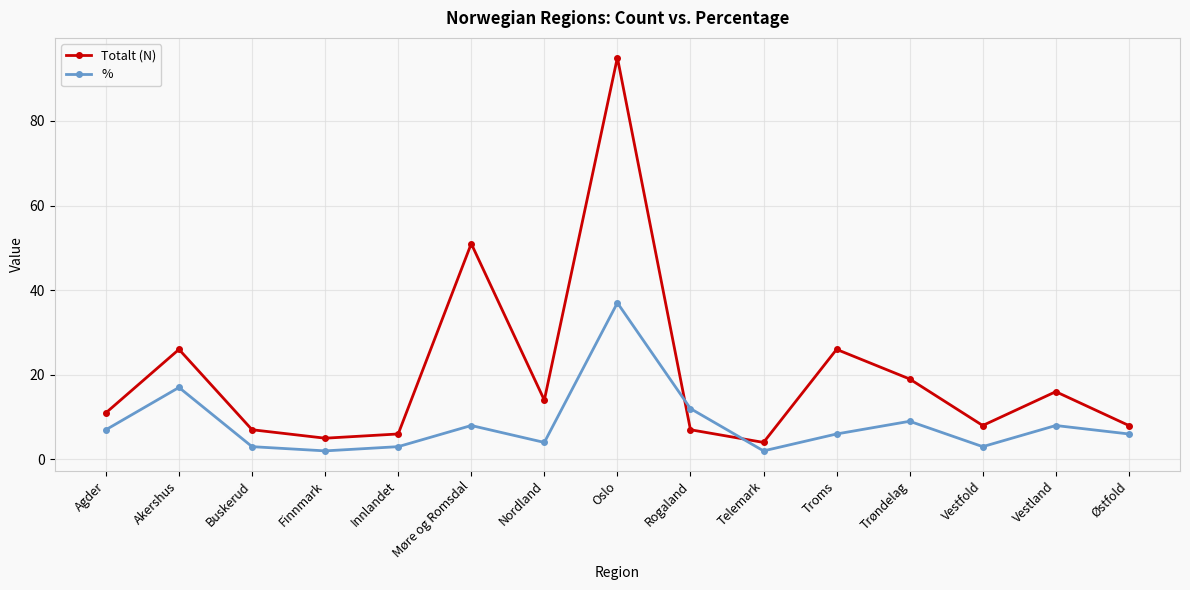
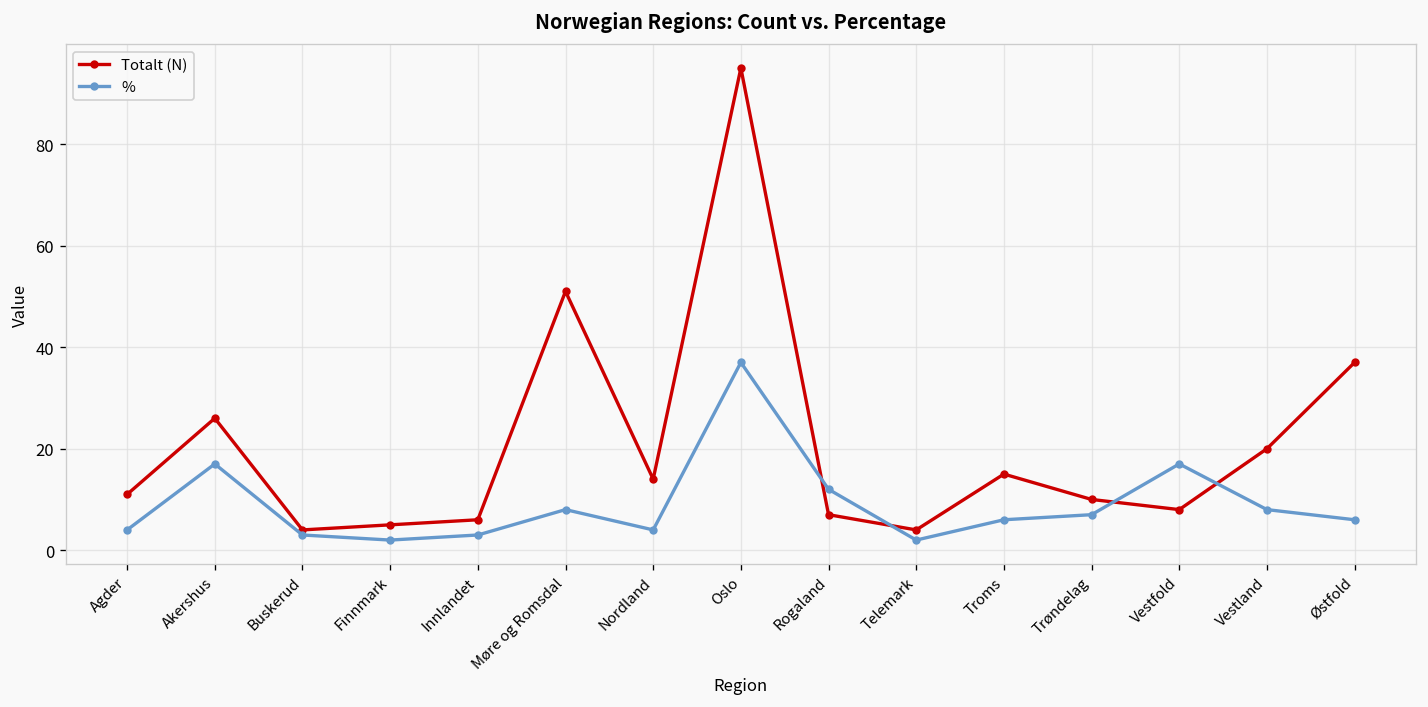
%, Agder: 7 -> 4
Totalt (N), Buskerud: 7 -> 4
Totalt (N), Troms: 26 -> 15
Totalt (N), Trøndelag: 19 -> 10
%, Trøndelag: 9 -> 7
%, Vestfold: 3 -> 17
Totalt (N), Vestland: 16 -> 20
Totalt (N), Østfold: 8 -> 37
